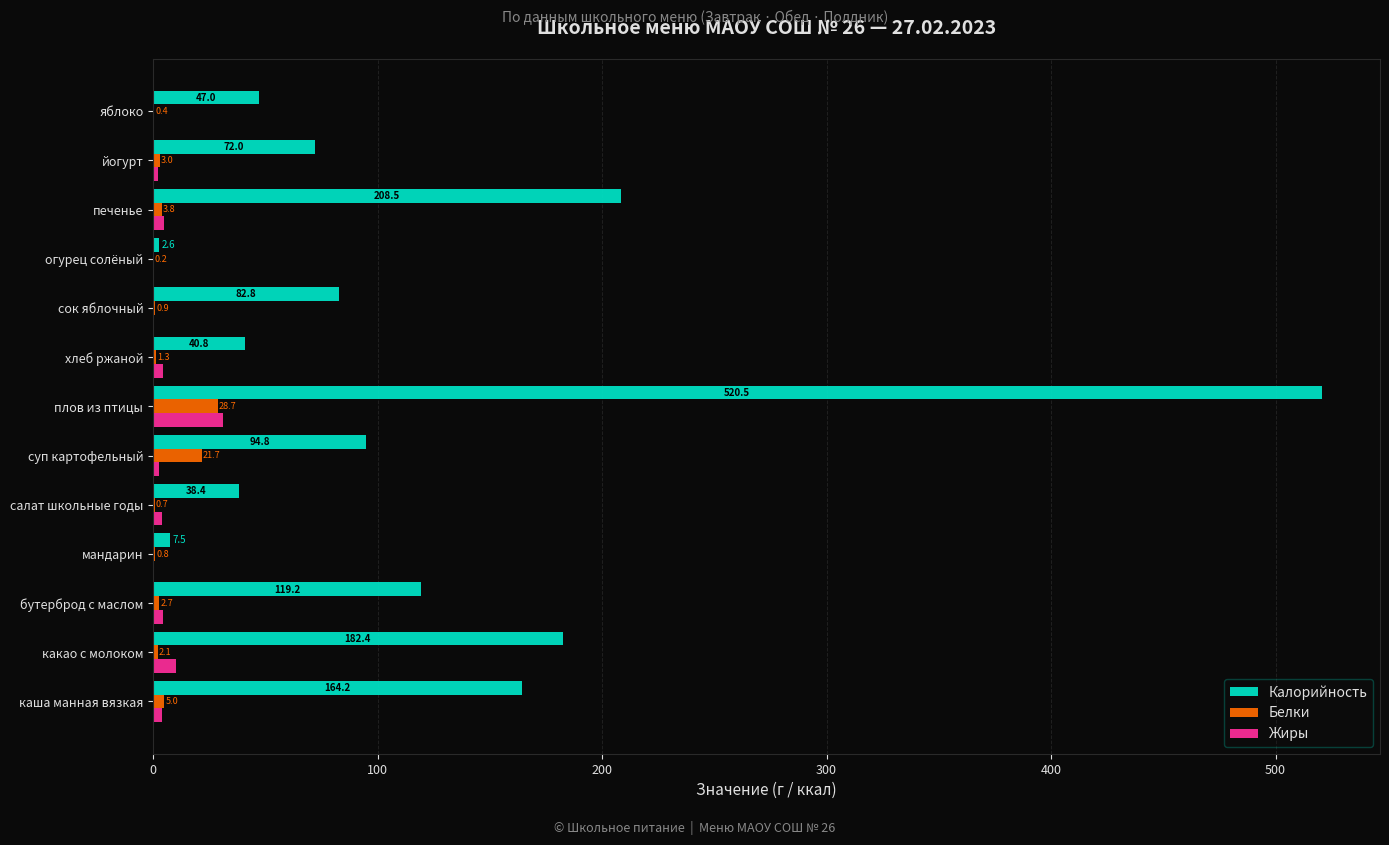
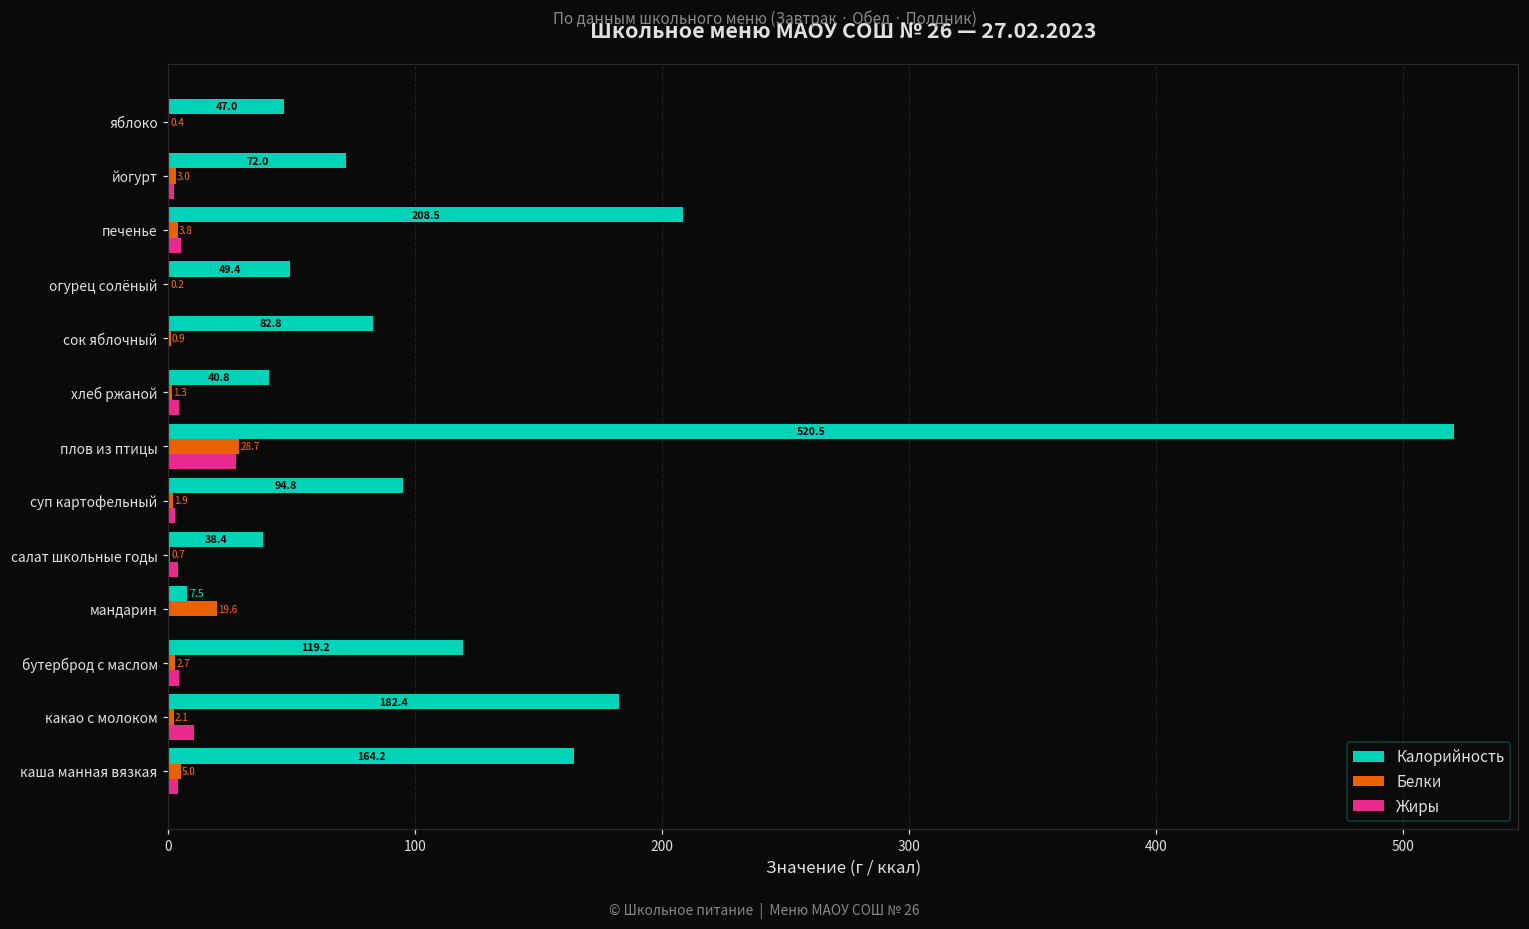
Калорийность, огурец солёный: 2.6 -> 49.4
Жиры, плов из птицы: 31 -> 27
Белки, суп картофельный: 21.7 -> 1.9
Белки, мандарин: 0.8 -> 19.6
